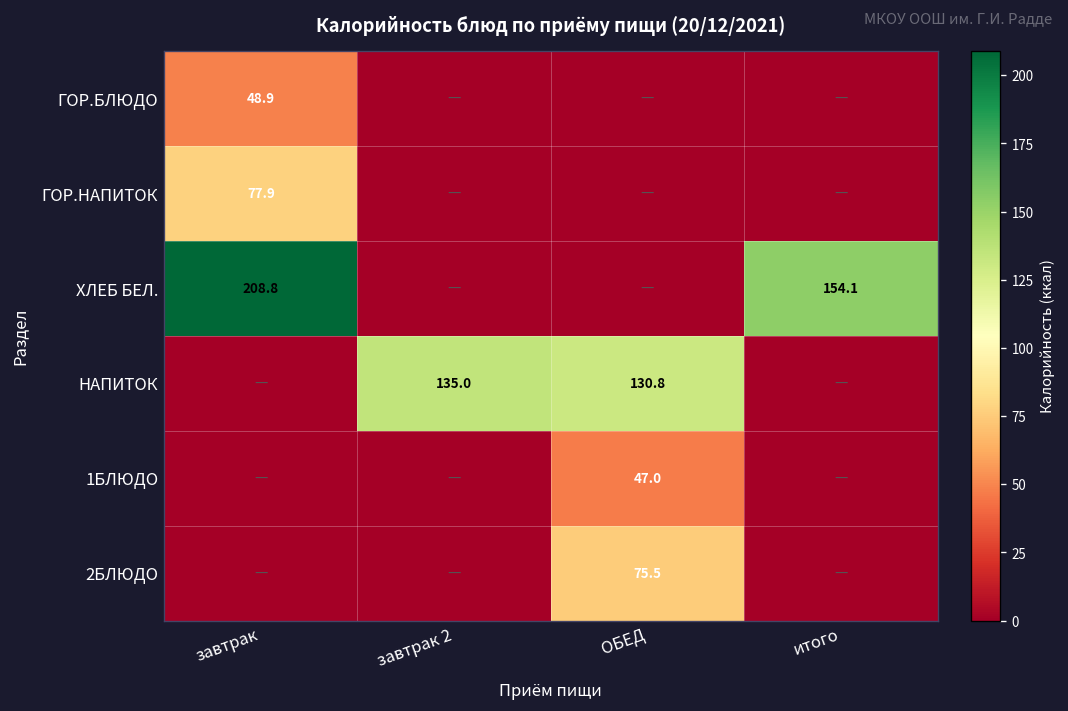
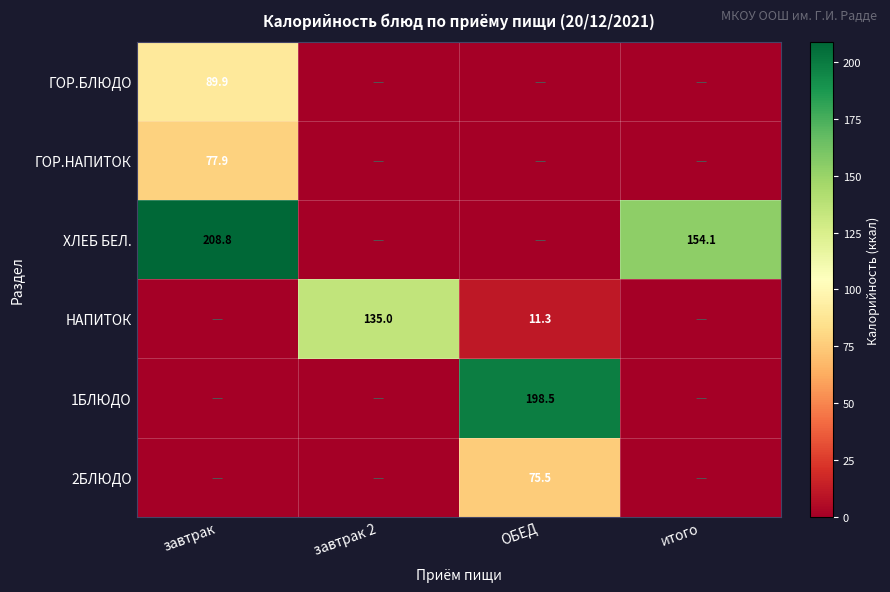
ГОР.БЛЮДО, завтрак: 48.9 -> 89.9
НАПИТОК, ОБЕД: 130.8 -> 11.3
1БЛЮДО, ОБЕД: 47.0 -> 198.5
